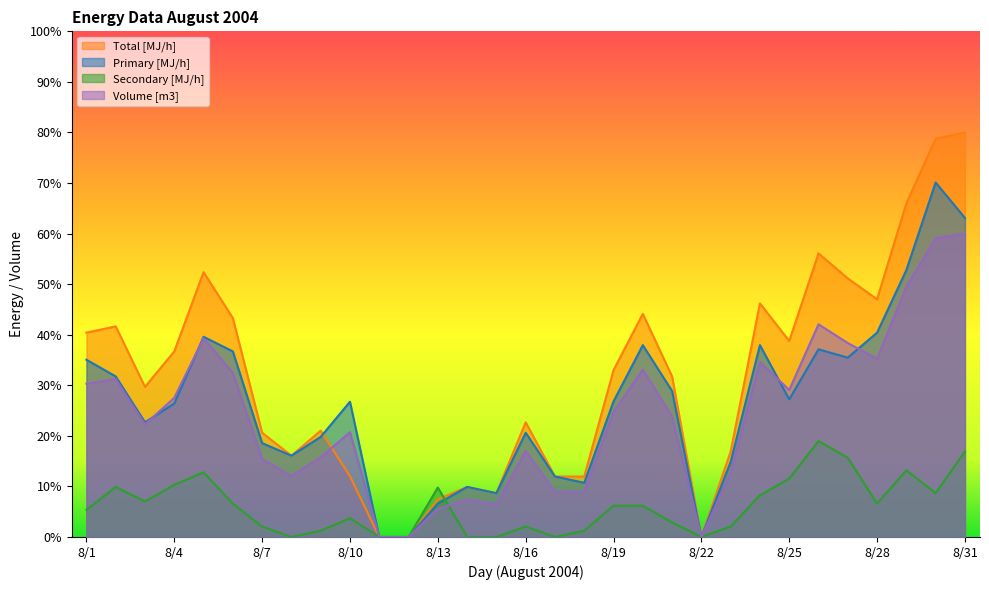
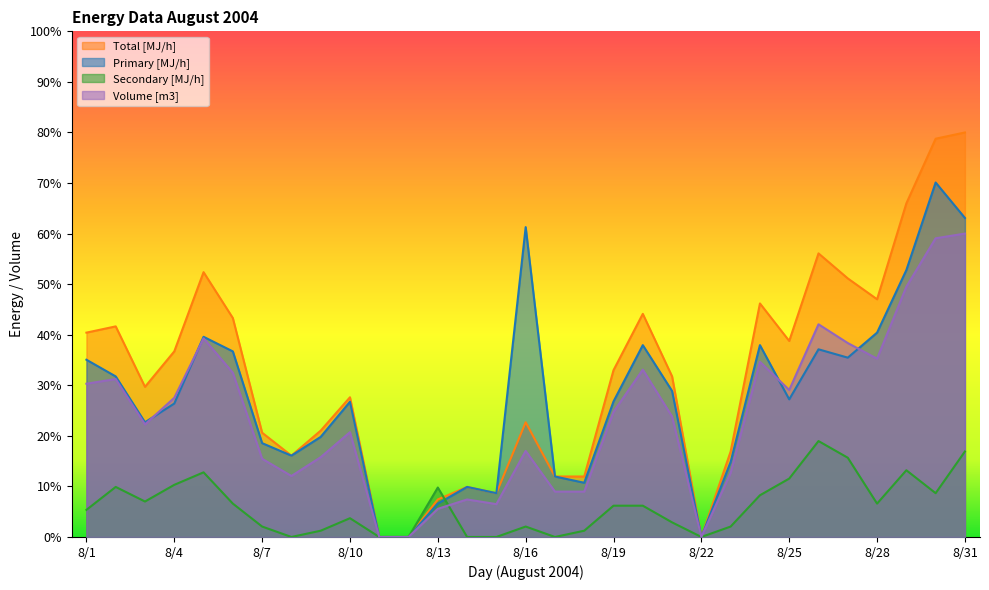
Total [MJ/h], 8/10: 12% -> 28%
Primary [MJ/h], 8/16: 21% -> 61%
